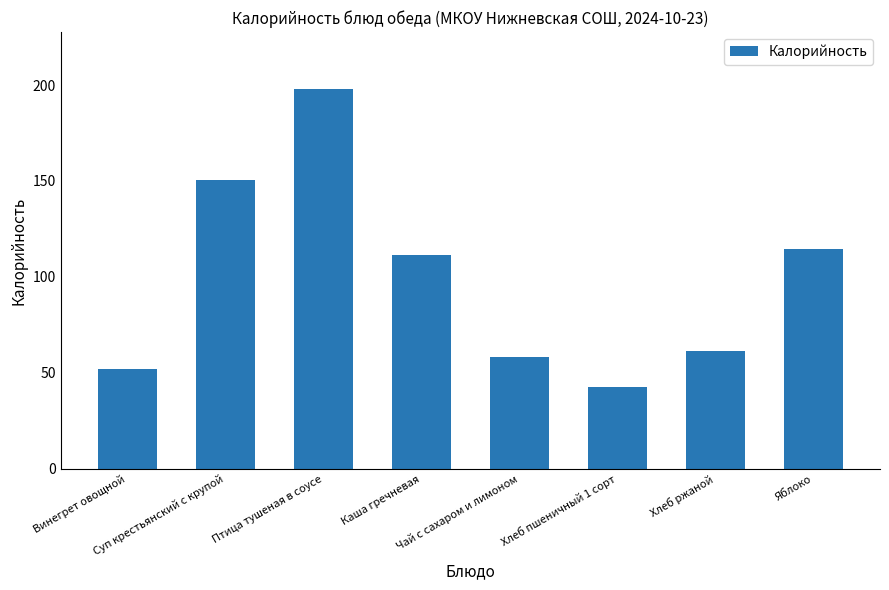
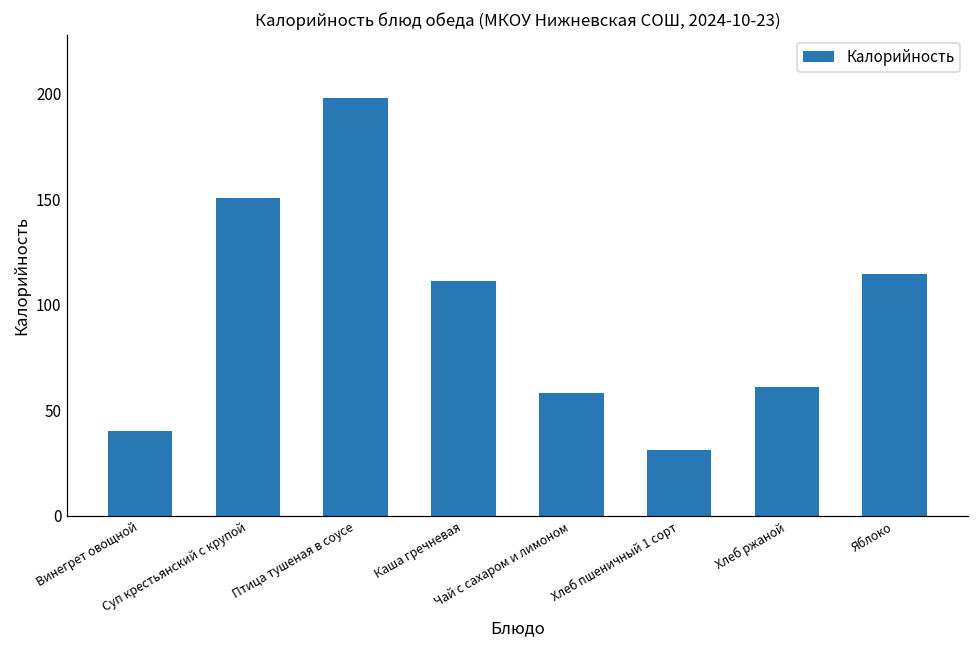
Винегрет овощной: 52 -> 40
Хлеб пшеничный 1 сорт: 43 -> 31
